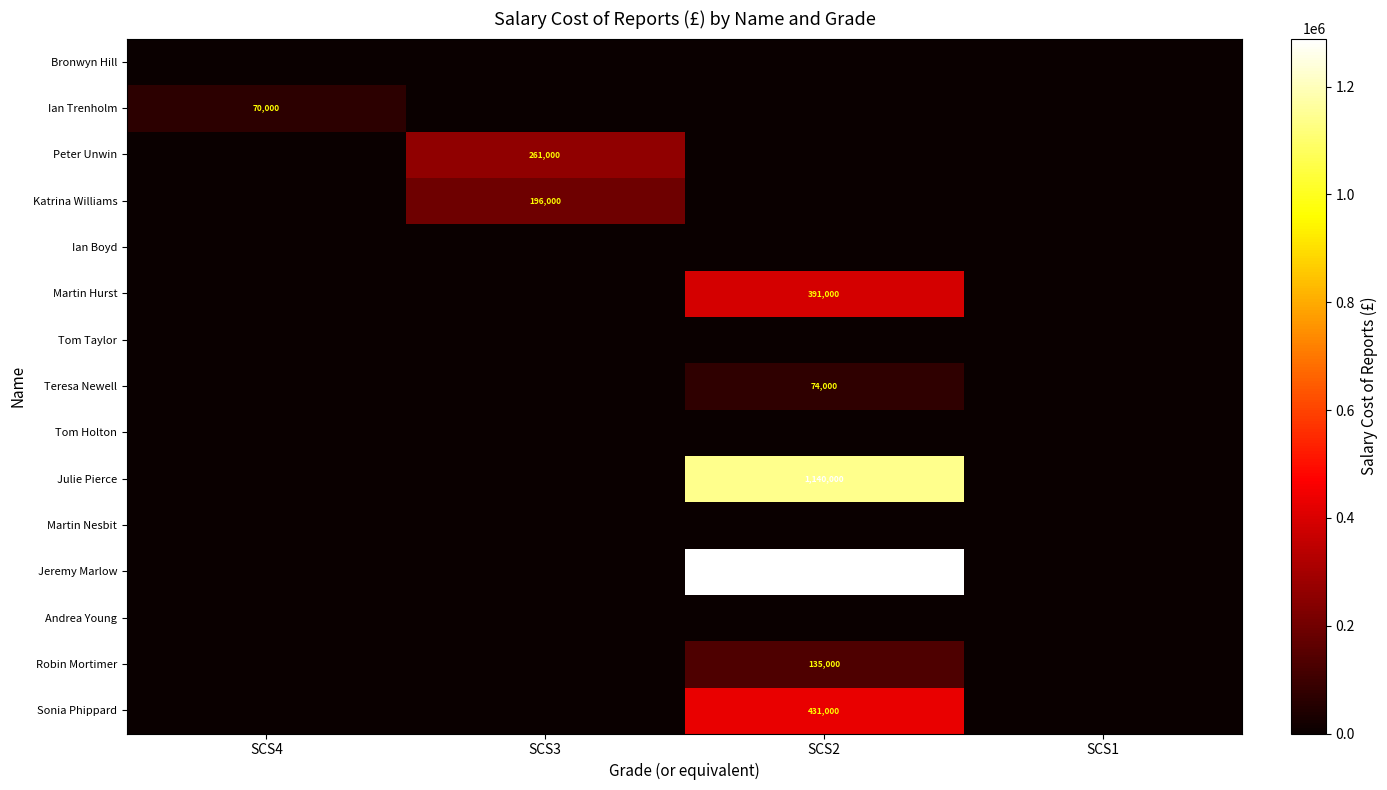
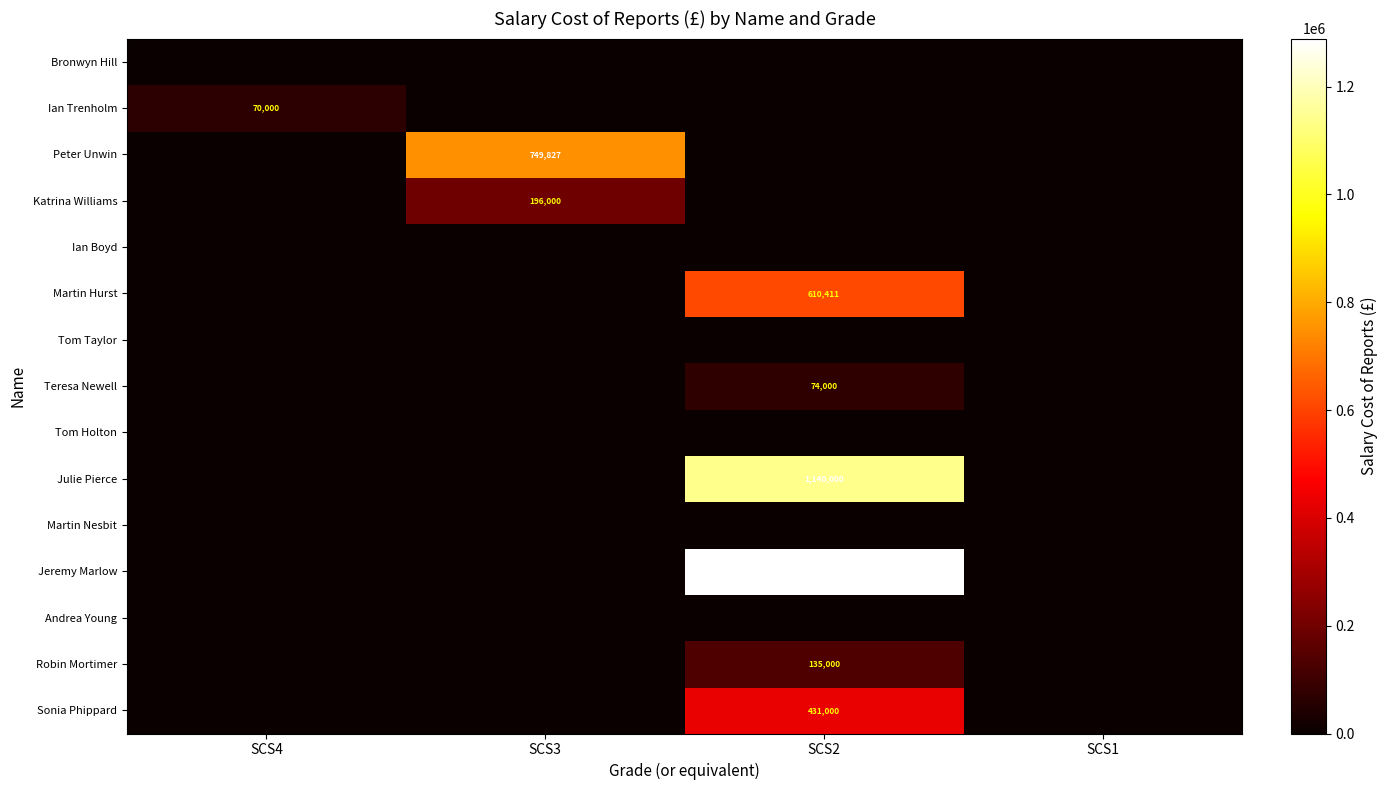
Peter Unwin, SCS3: 261,000 -> 749,827
Martin Hurst, SCS2: 391,000 -> 610,411
